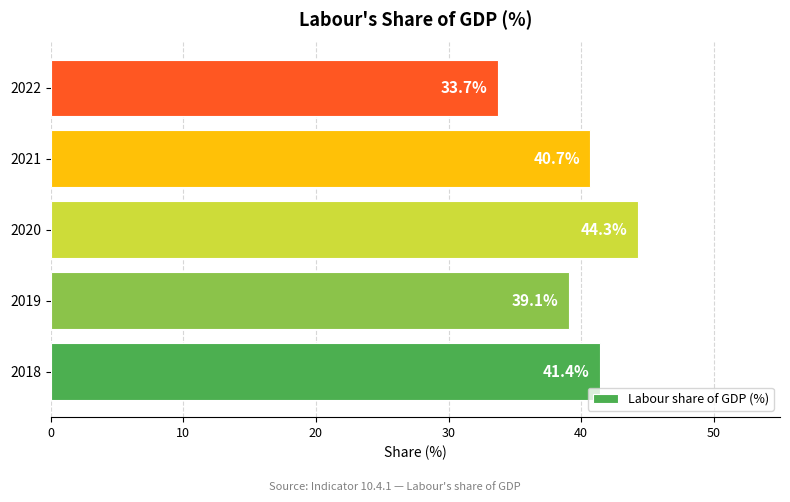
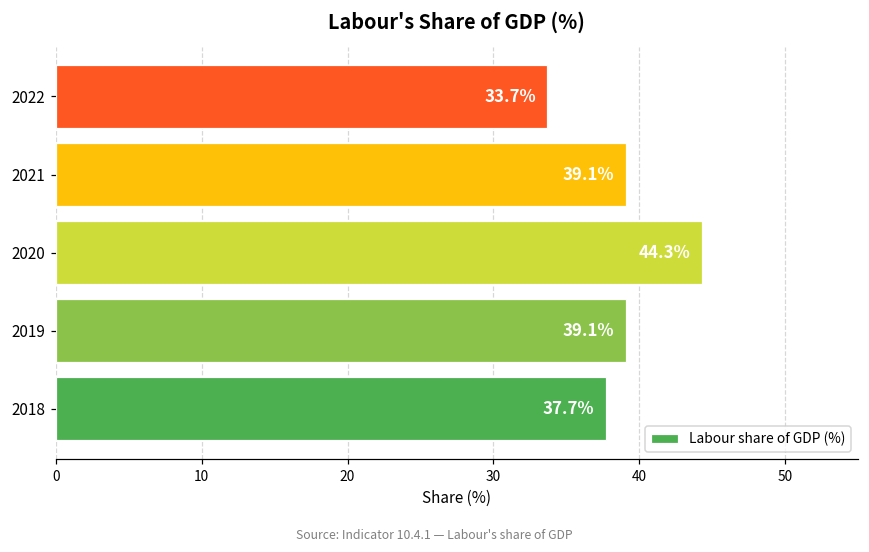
2021: 40.7% -> 39.1%
2018: 41.4% -> 37.7%
